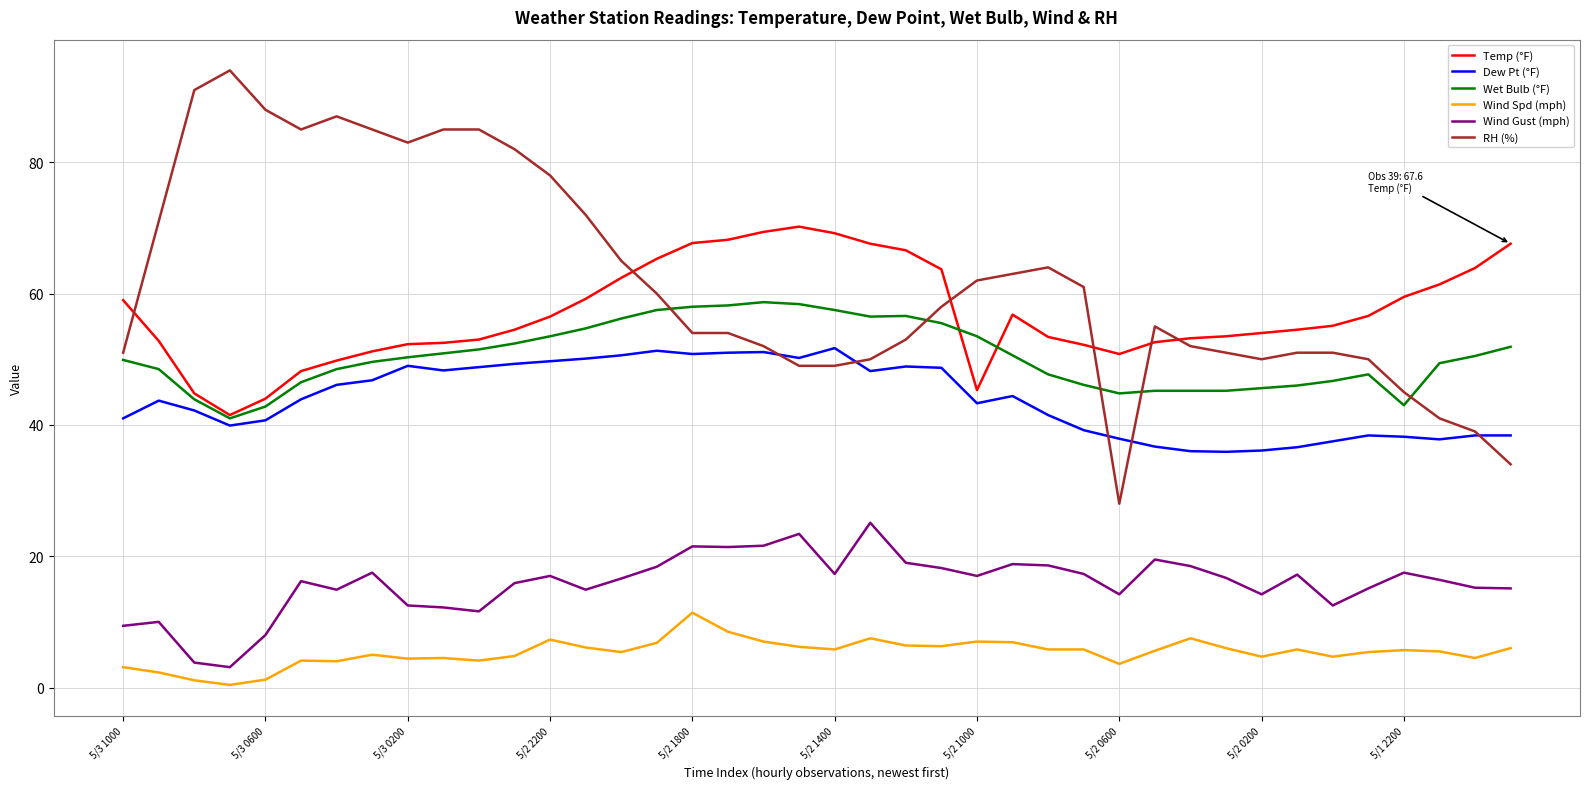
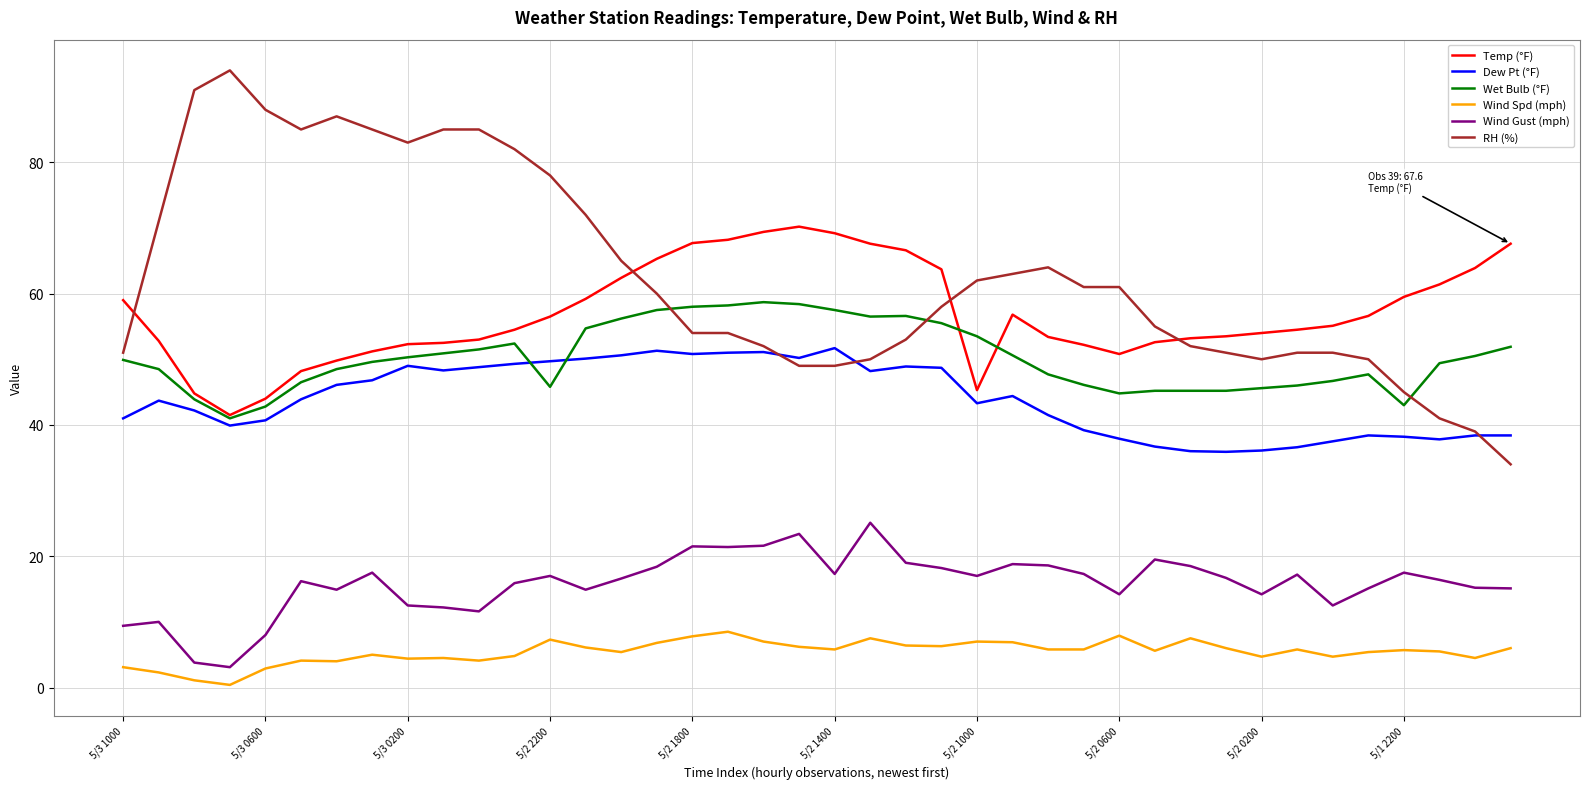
Wind Spd (mph), 5/3 0600: 1 -> 3
Wet Bulb (°F), 5/2 2200: 54 -> 46
Wind Spd (mph), 5/2 1800: 11 -> 8
Wind Spd (mph), 5/2 0600: 4 -> 8
RH (%), 5/2 0600: 28 -> 61
